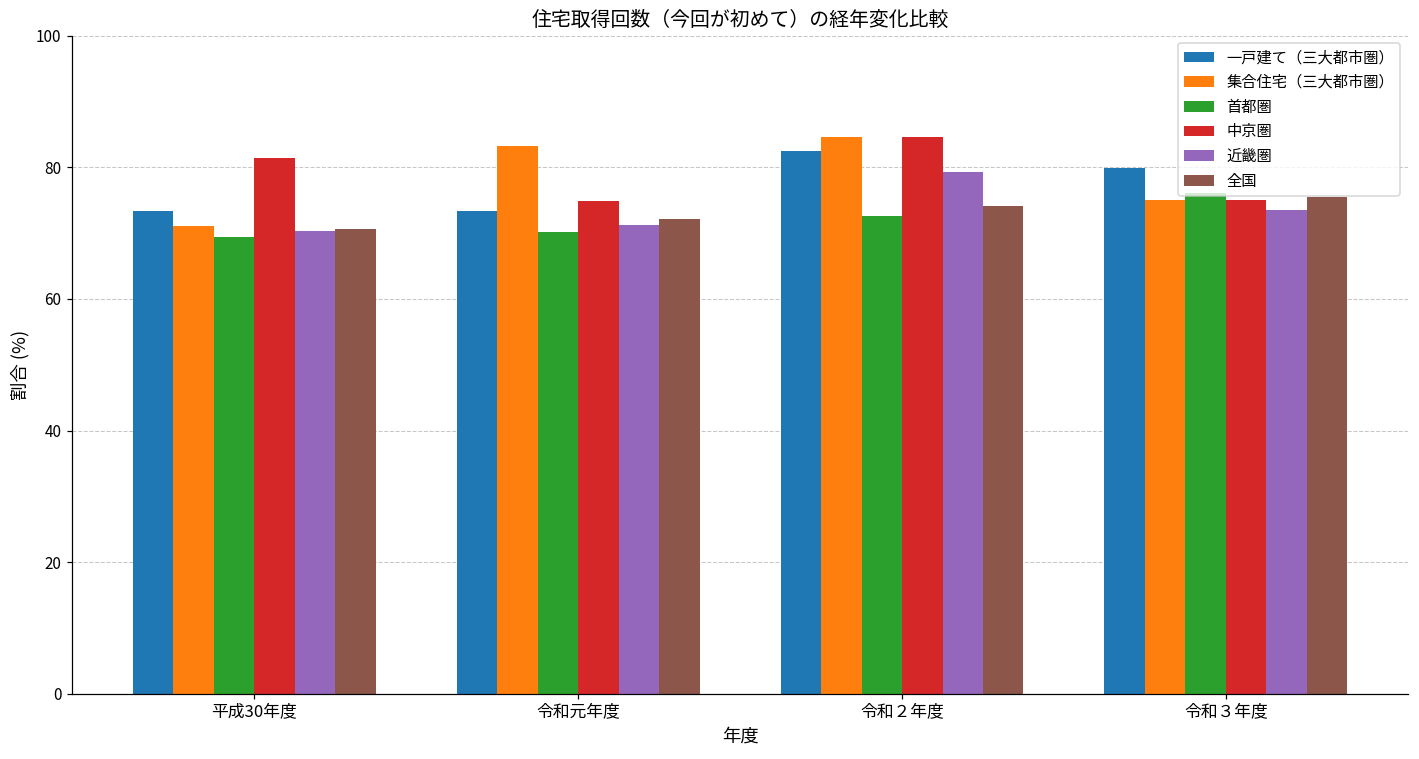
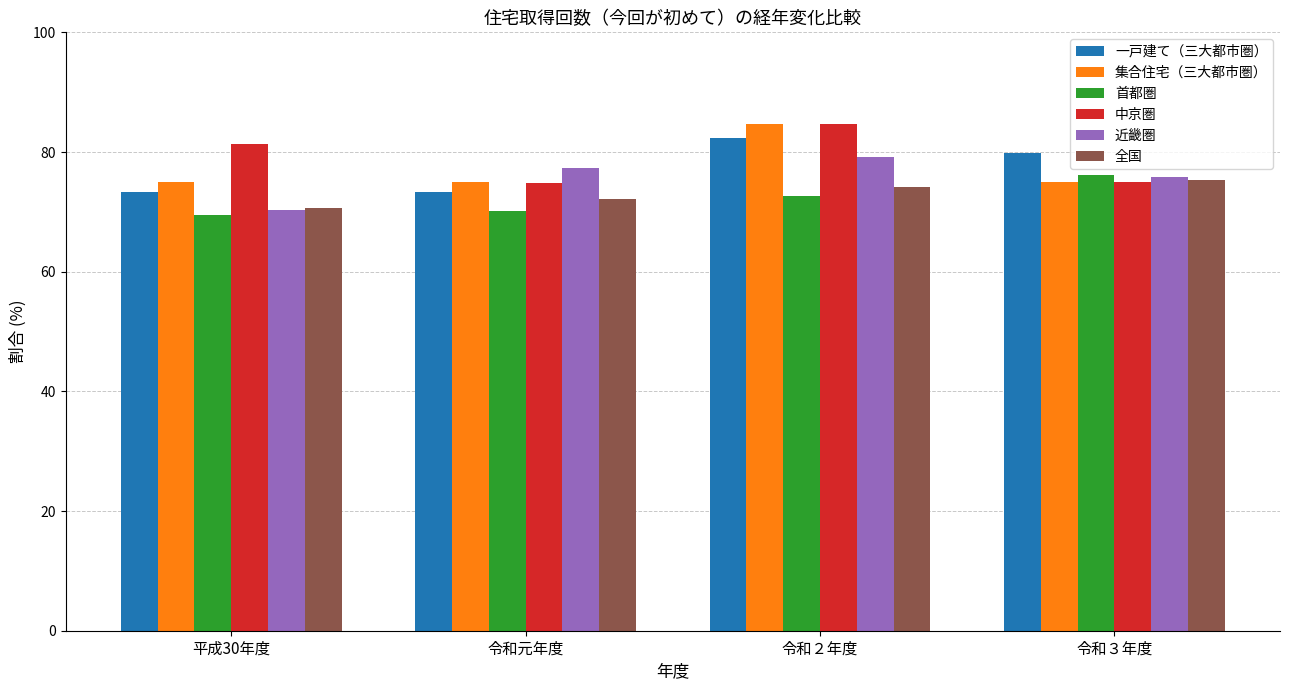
集合住宅（三大都市圏）, 平成30年度: 71 -> 75
集合住宅（三大都市圏）, 令和元年度: 83 -> 75
近畿圏, 令和元年度: 71 -> 77
近畿圏, 令和３年度: 74 -> 76
